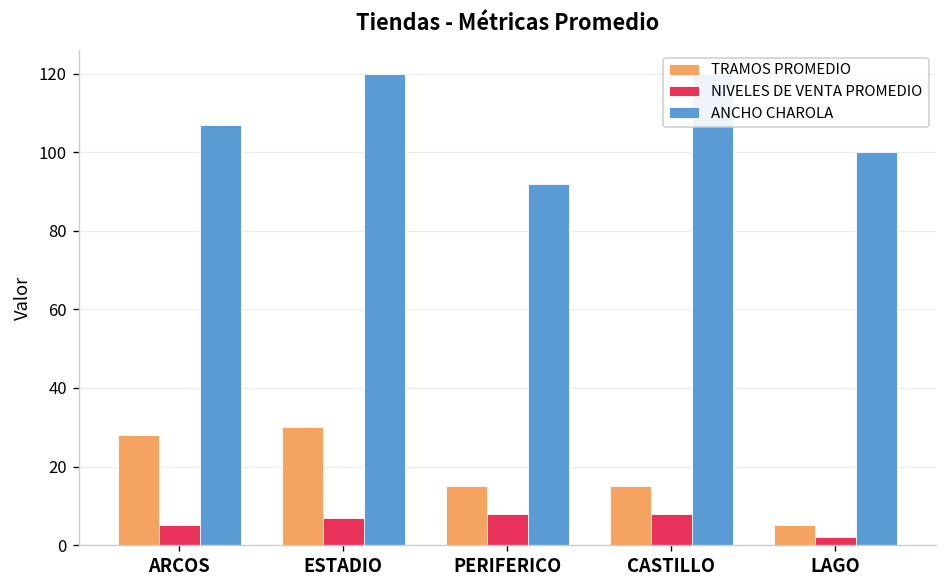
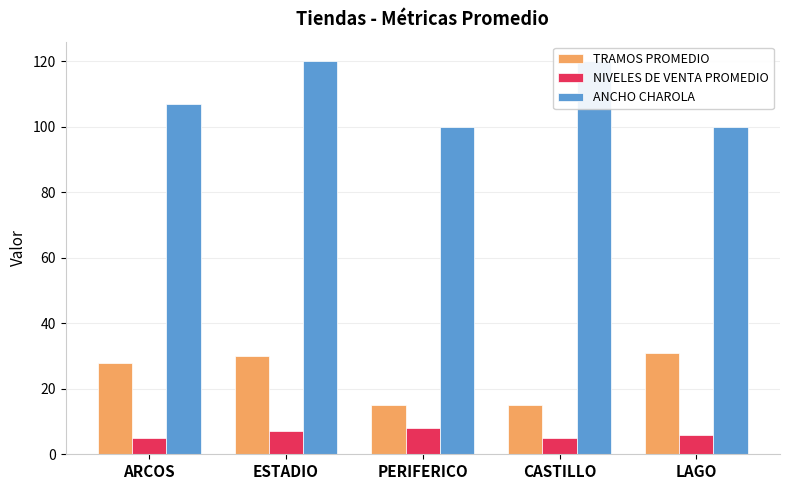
ANCHO CHAROLA, PERIFERICO: 92 -> 100
NIVELES DE VENTA PROMEDIO, CASTILLO: 8 -> 5
TRAMOS PROMEDIO, LAGO: 5 -> 31
NIVELES DE VENTA PROMEDIO, LAGO: 2 -> 6
